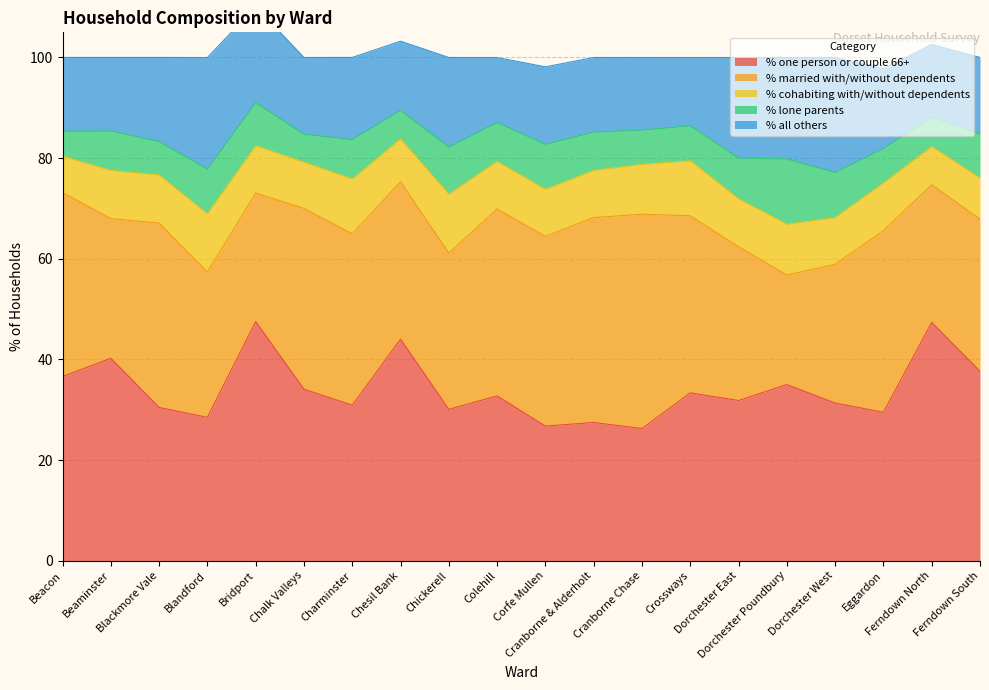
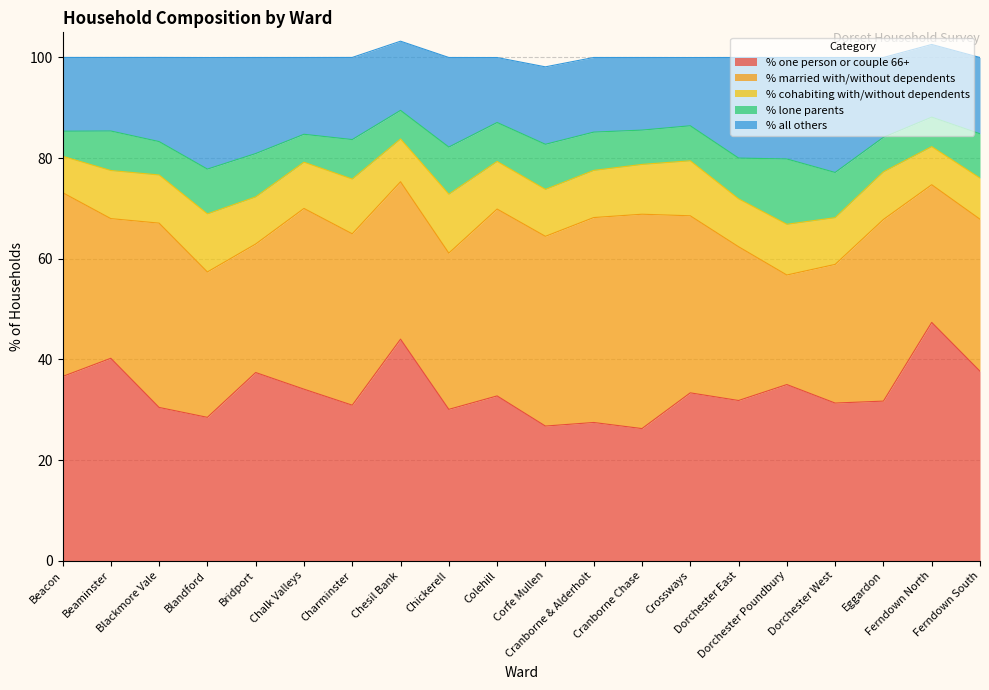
% one person or couple 66+, Bridport: 48 -> 37
% one person or couple 66+, Eggardon: 29 -> 32
